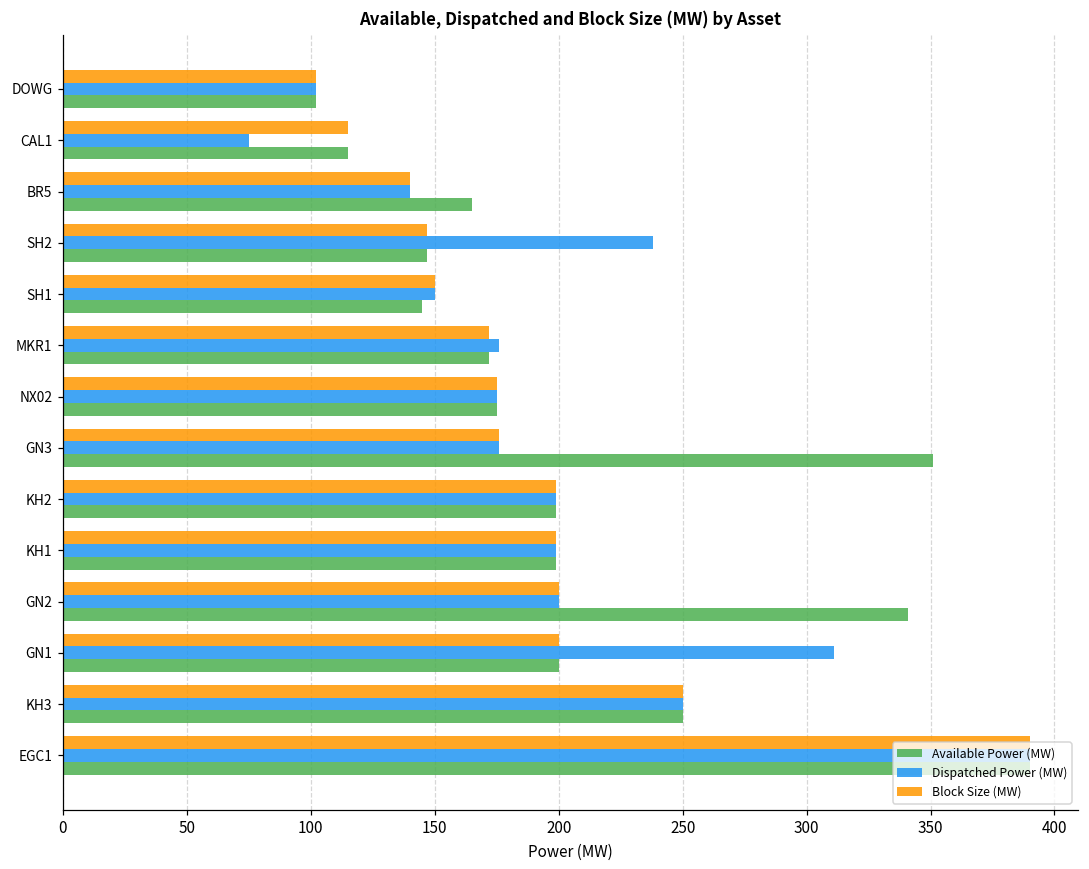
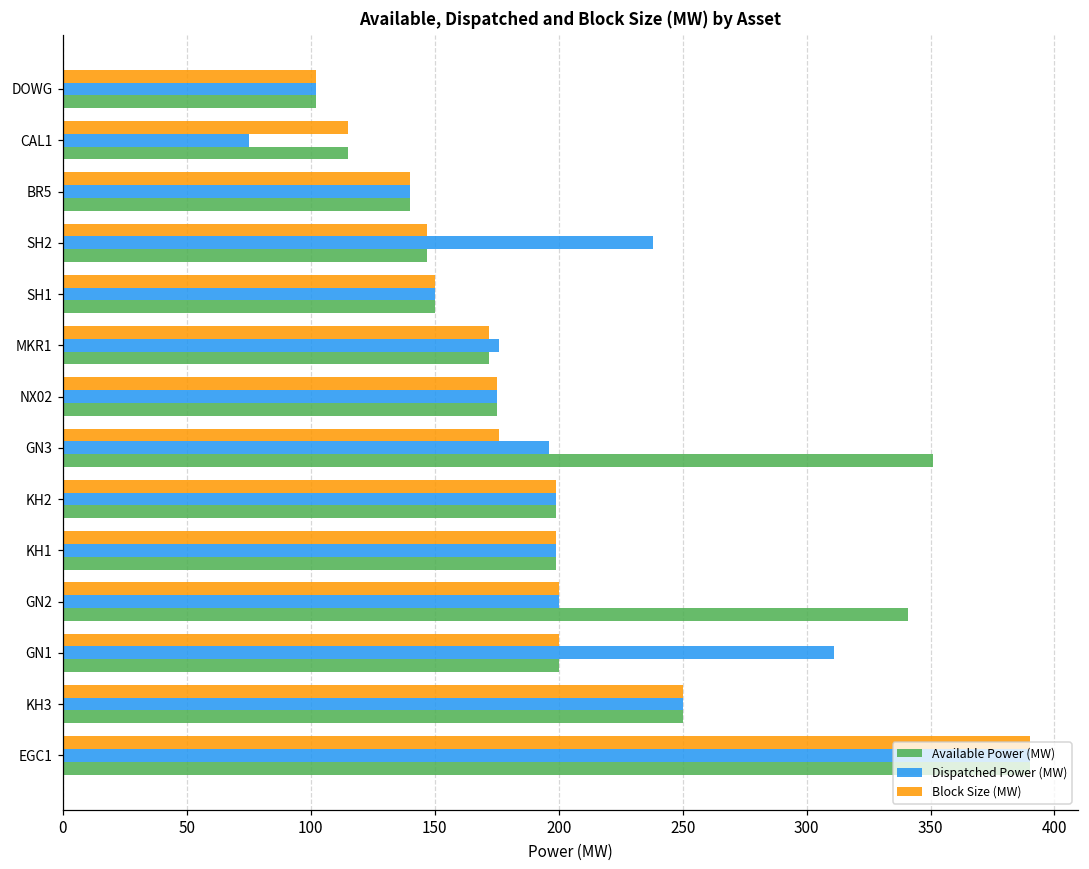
Available Power (MW), BR5: 165 -> 140
Available Power (MW), SH1: 145 -> 150
Dispatched Power (MW), GN3: 176 -> 196
